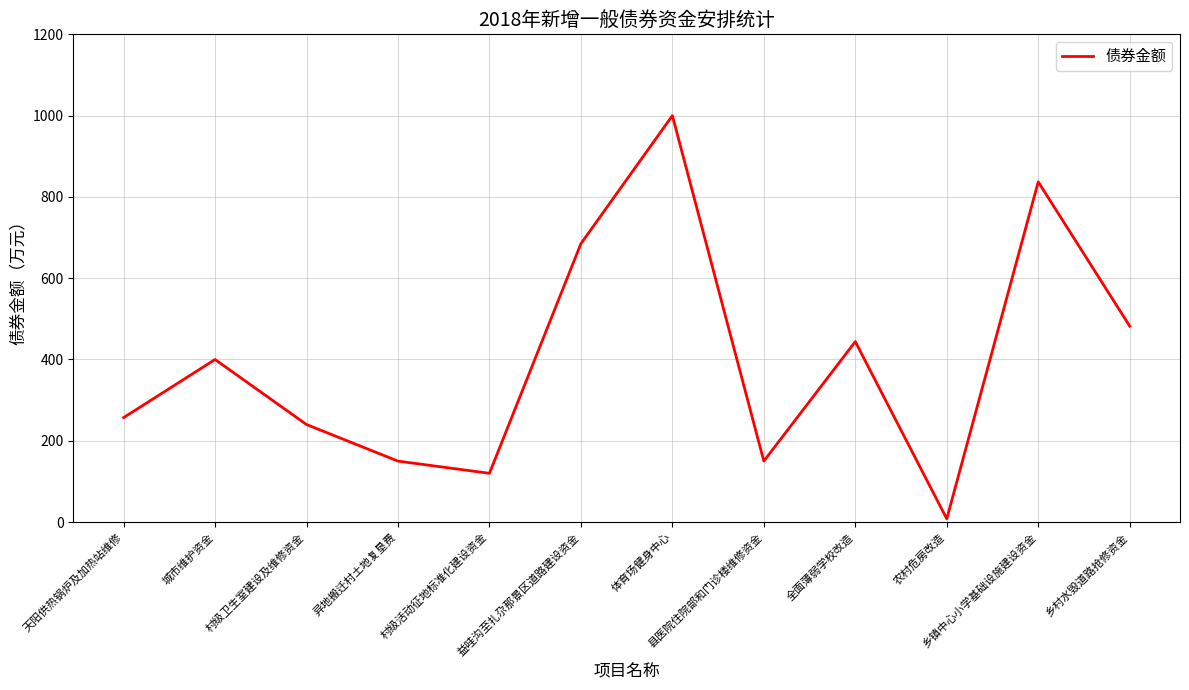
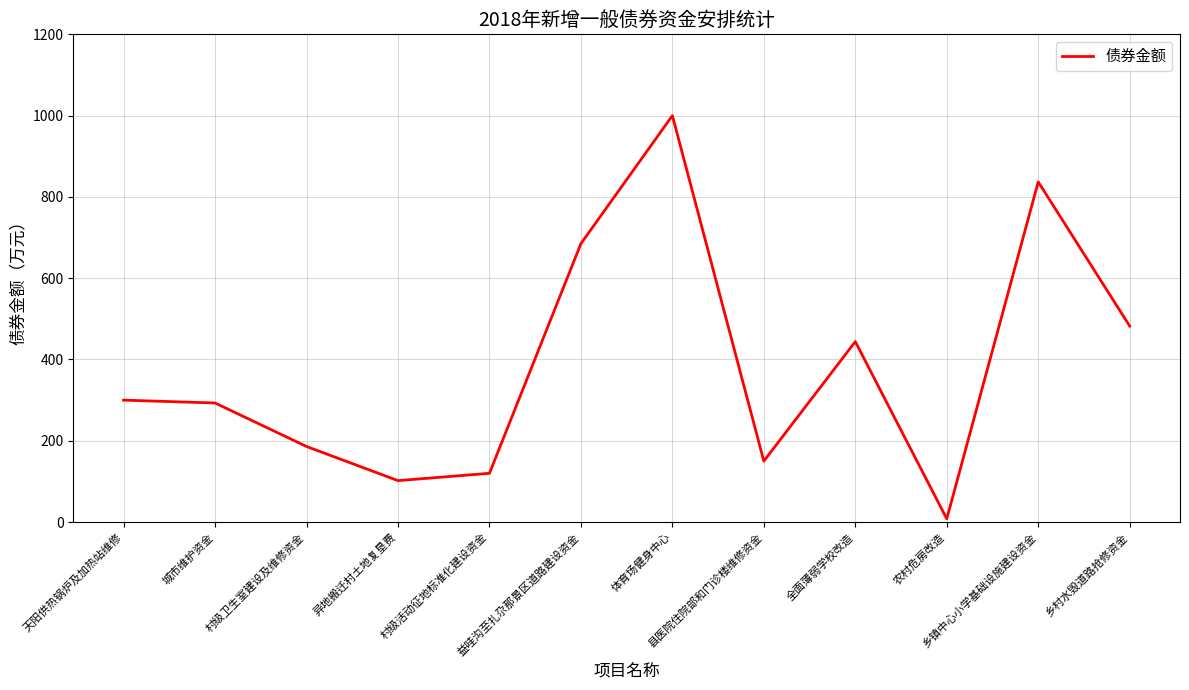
天阳供热锅炉及加热站维修: 260 -> 300
城市维护资金: 400 -> 290
村级卫生室建设及维修资金: 240 -> 190
异地搬迁村土地复垦费: 150 -> 100
